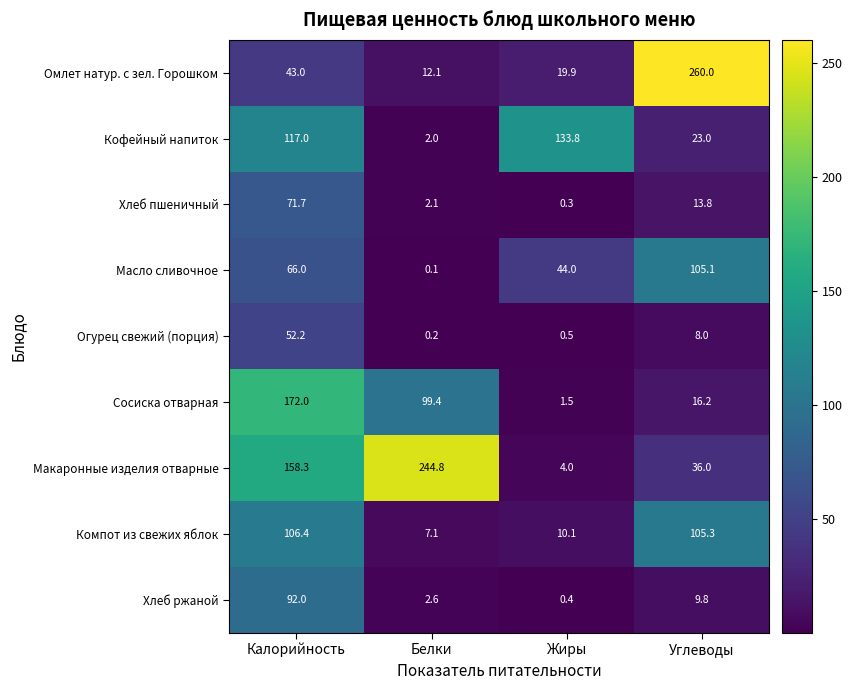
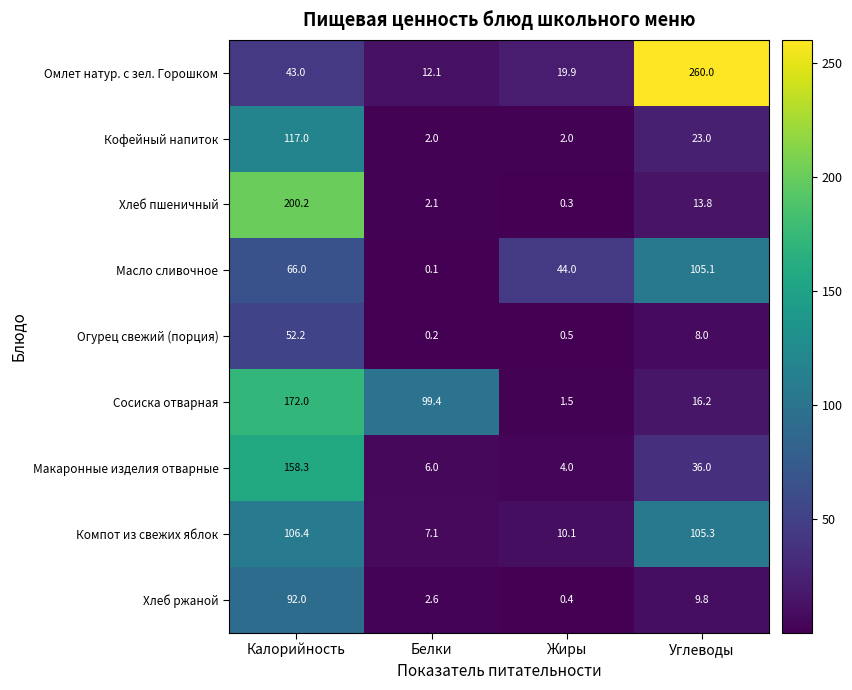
Кофейный напиток, Жиры: 133.8 -> 2.0
Хлеб пшеничный, Калорийность: 71.7 -> 200.2
Макаронные изделия отварные, Белки: 244.8 -> 6.0
